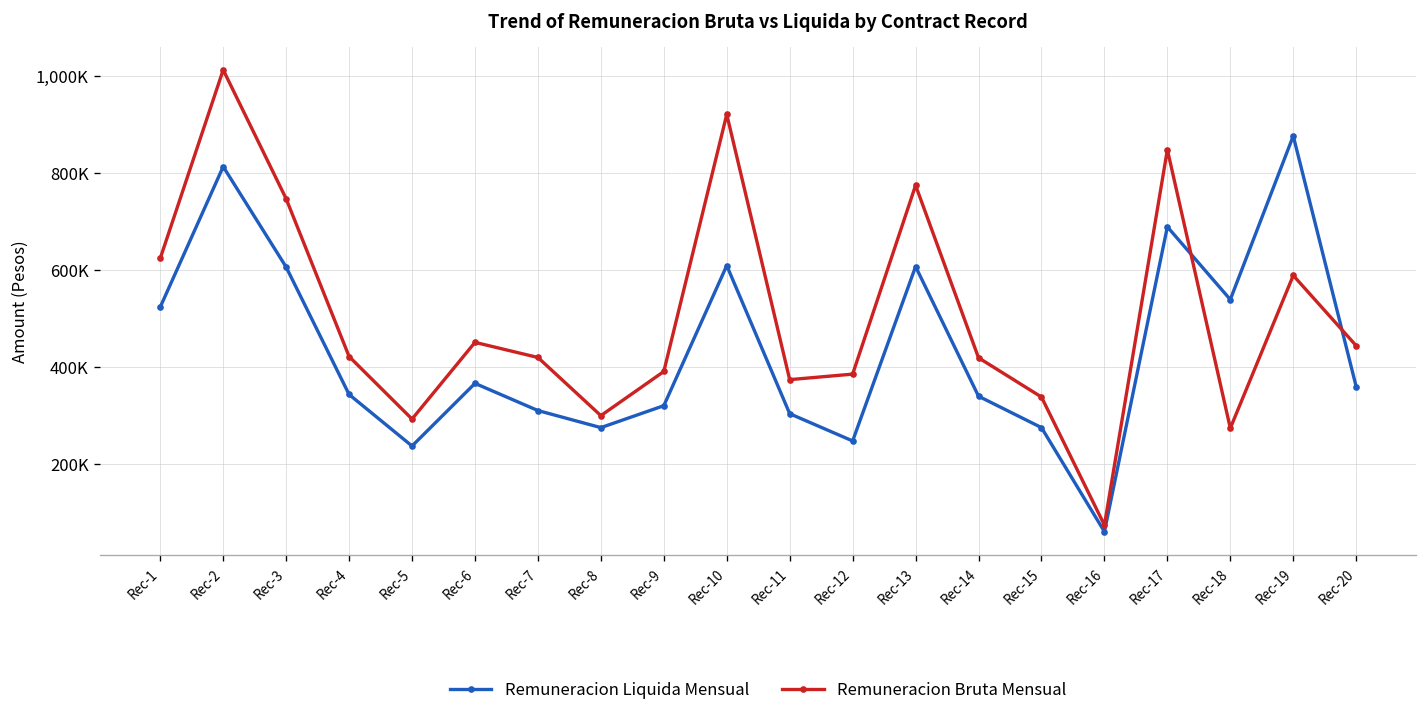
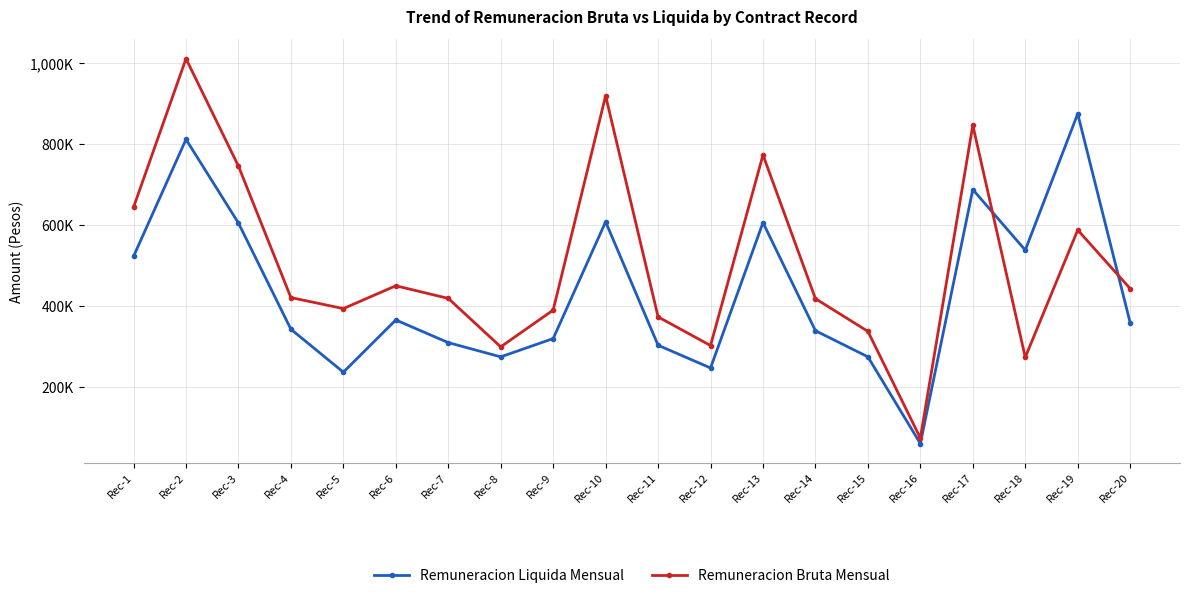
Remuneracion Bruta Mensual, Rec-1: 620,000 -> 640,000
Remuneracion Bruta Mensual, Rec-5: 290,000 -> 390,000
Remuneracion Bruta Mensual, Rec-12: 380,000 -> 300,000
